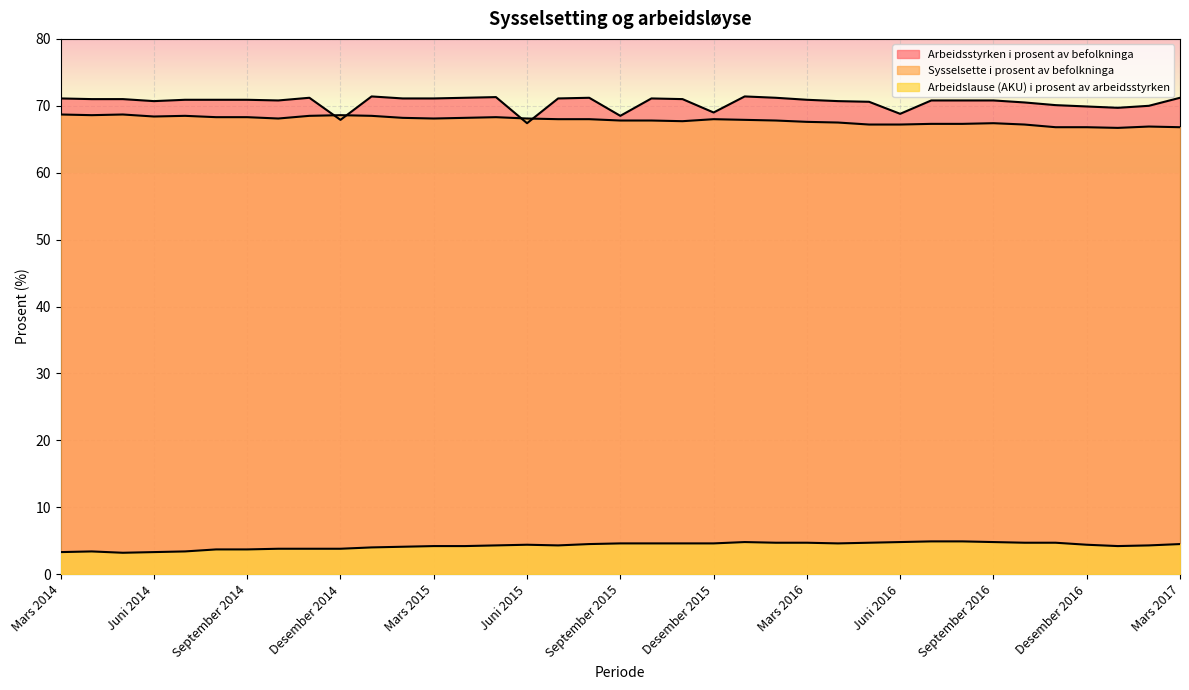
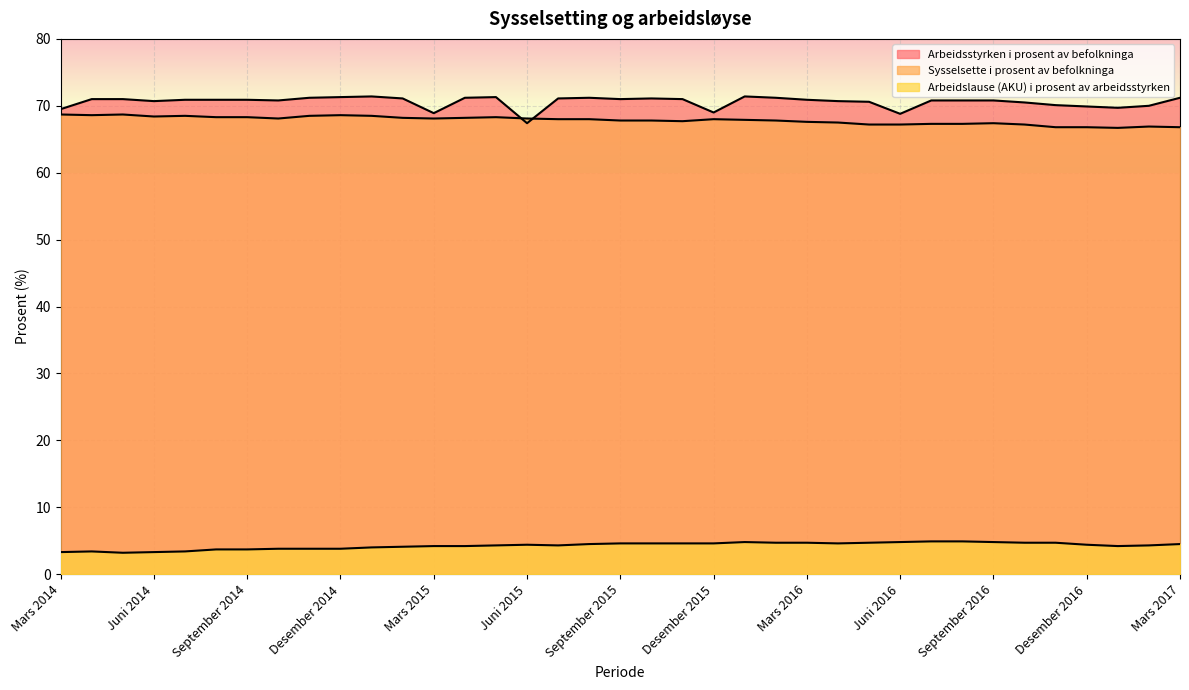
Arbeidsstyrken i prosent av befolkninga, Mars 2014: 71 -> 70
Arbeidsstyrken i prosent av befolkninga, Desember 2014: 68 -> 71
Arbeidsstyrken i prosent av befolkninga, Mars 2015: 71 -> 69
Arbeidsstyrken i prosent av befolkninga, September 2015: 69 -> 71
